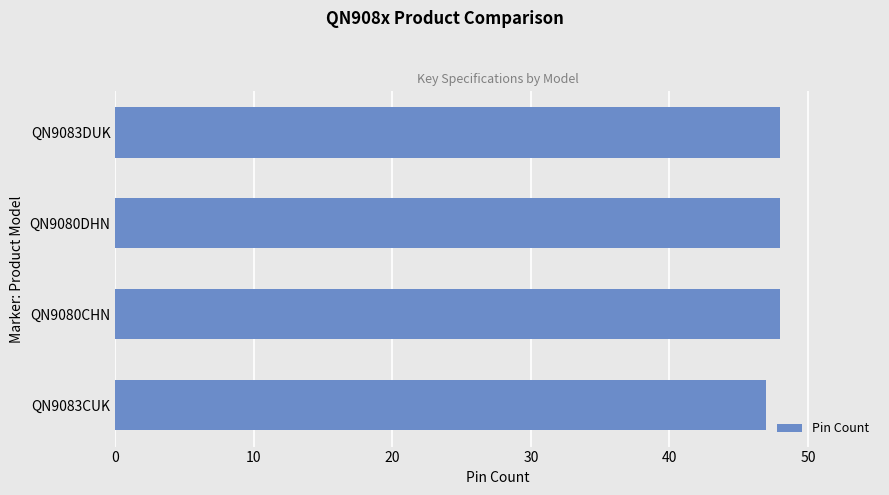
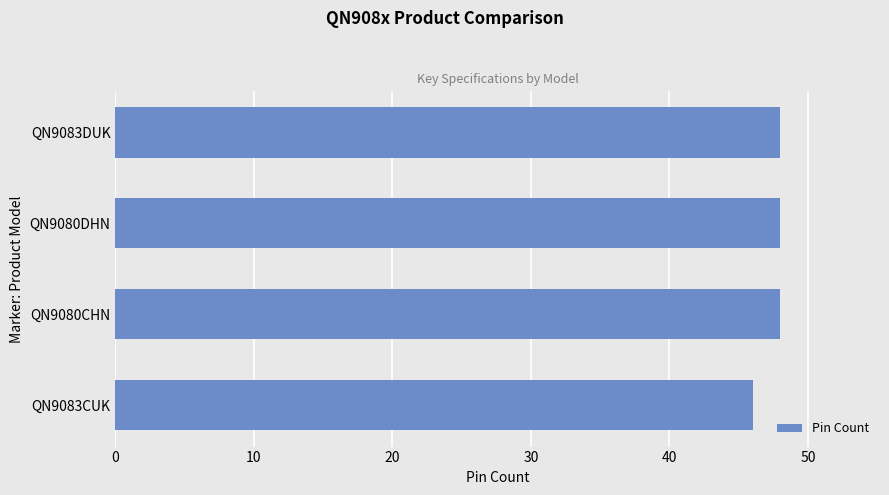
QN9083CUK: 47 -> 46
